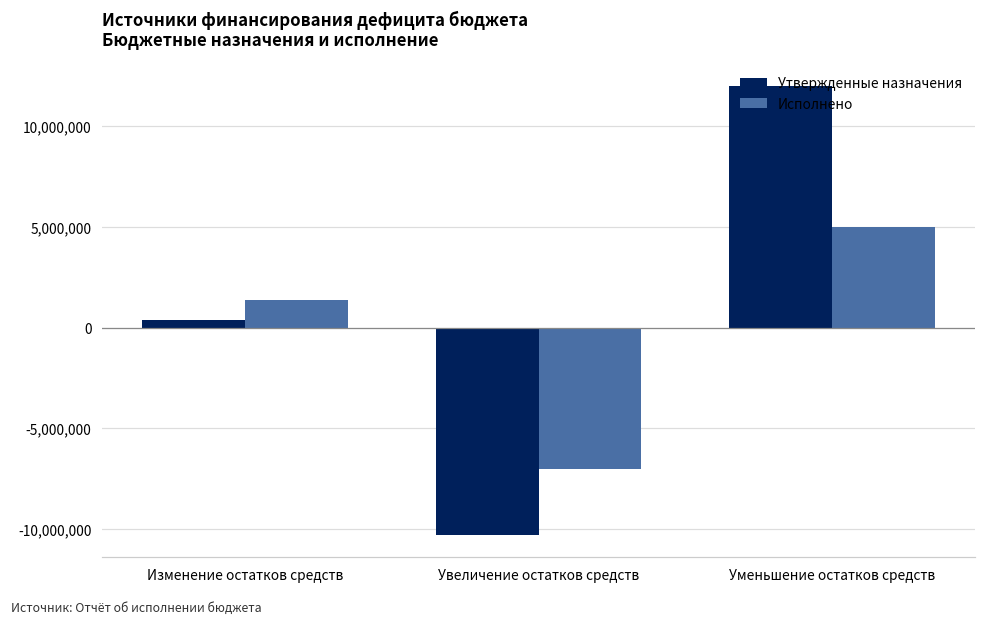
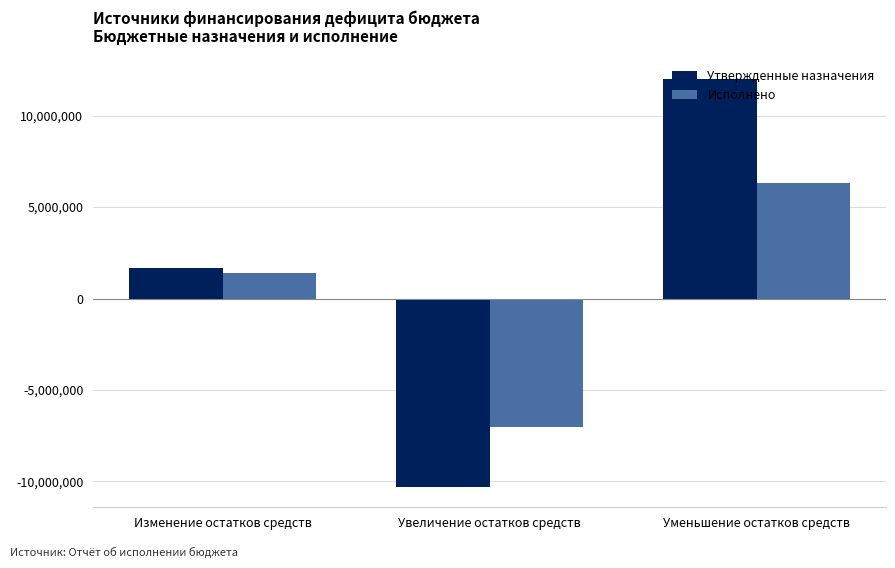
Утвержденные назначения, Изменение остатков средств: 400,000 -> 1,700,000
Исполнено, Уменьшение остатков средств: 5,000,000 -> 6,300,000
